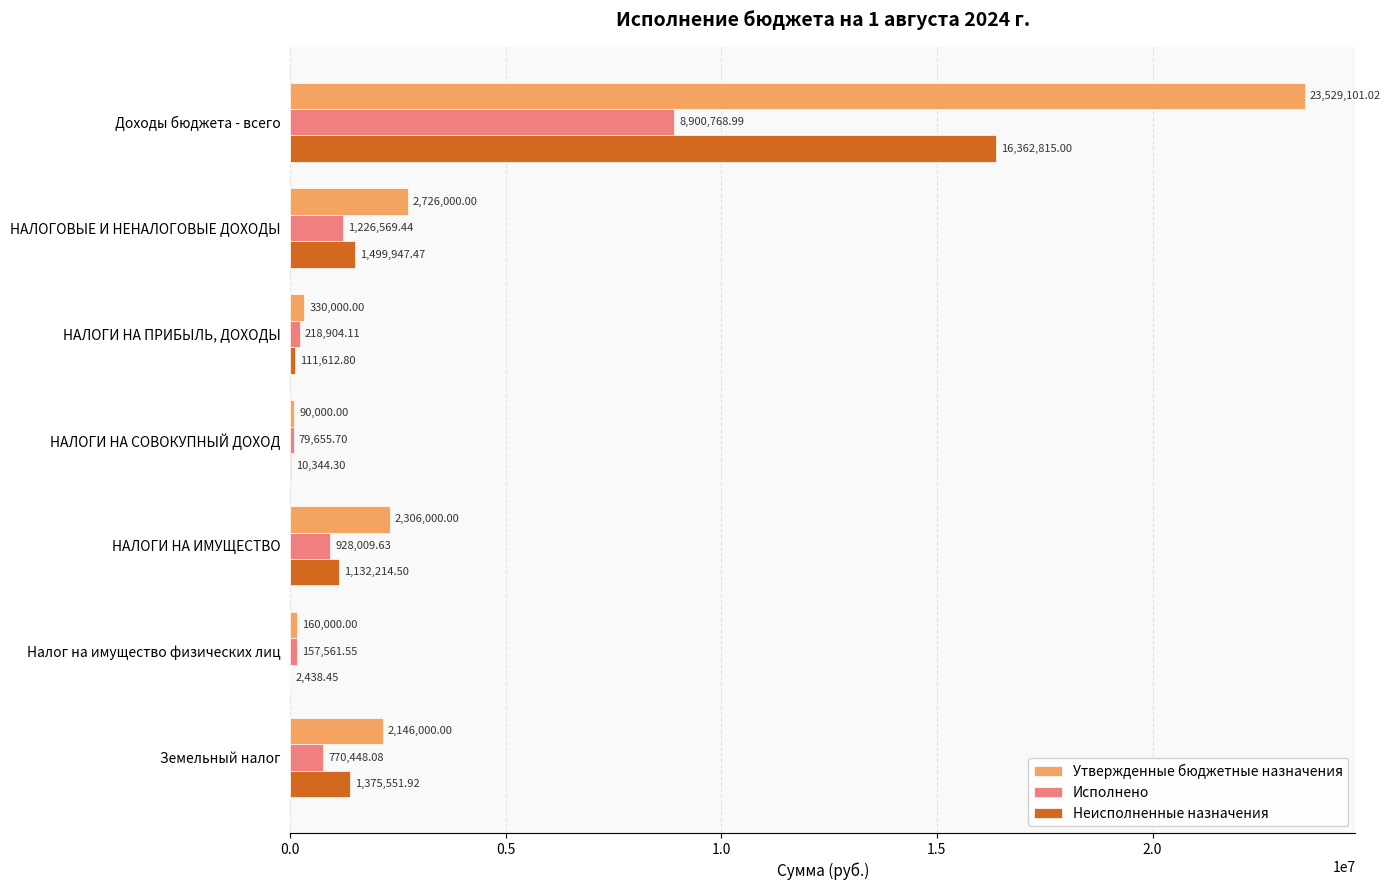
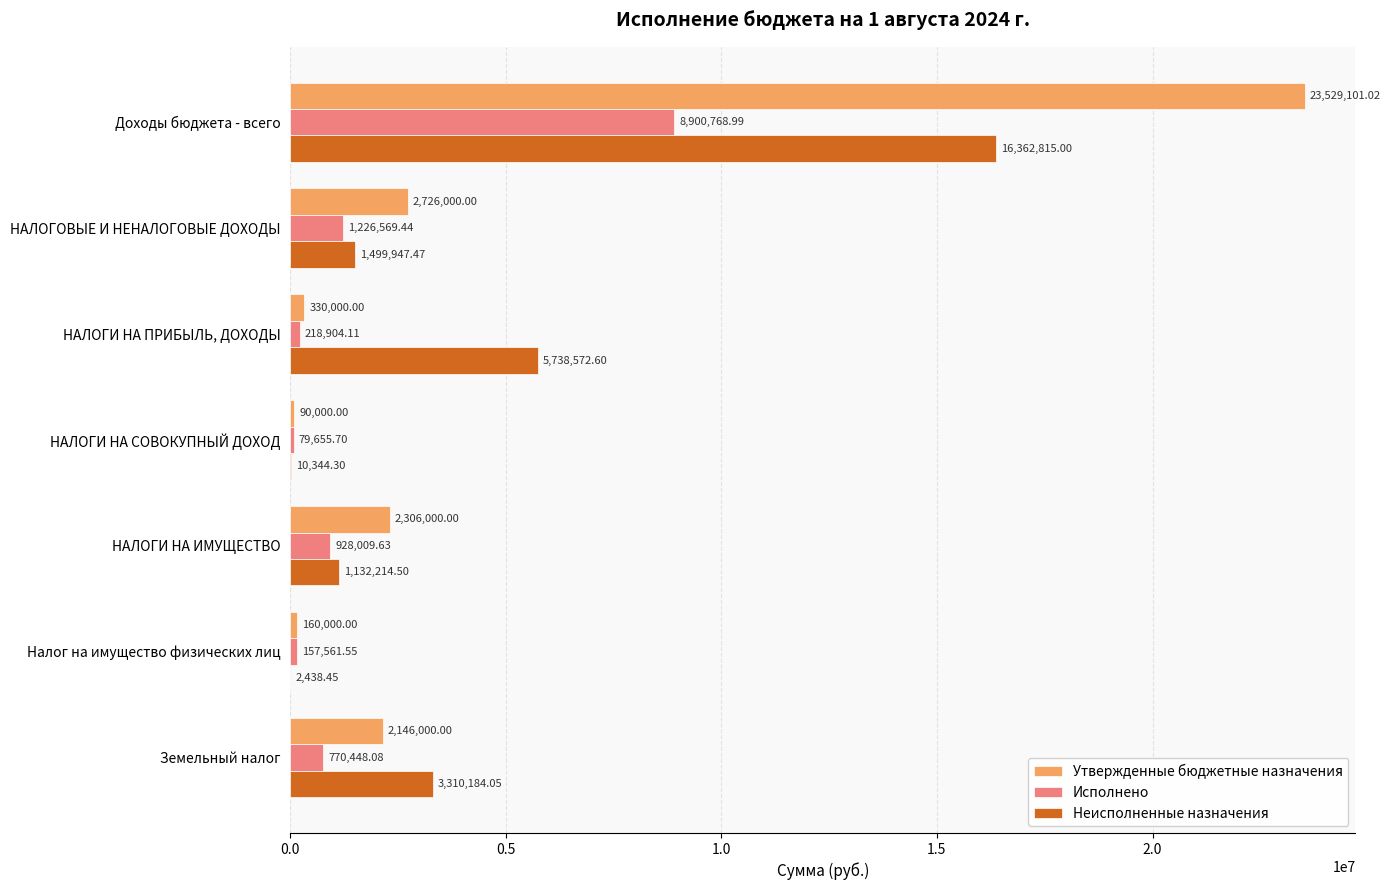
Неисполненные назначения, НАЛОГИ НА ПРИБЫЛЬ, ДОХОДЫ: 111,612.80 -> 5,738,572.60
Неисполненные назначения, Земельный налог: 1,375,551.92 -> 3,310,184.05
